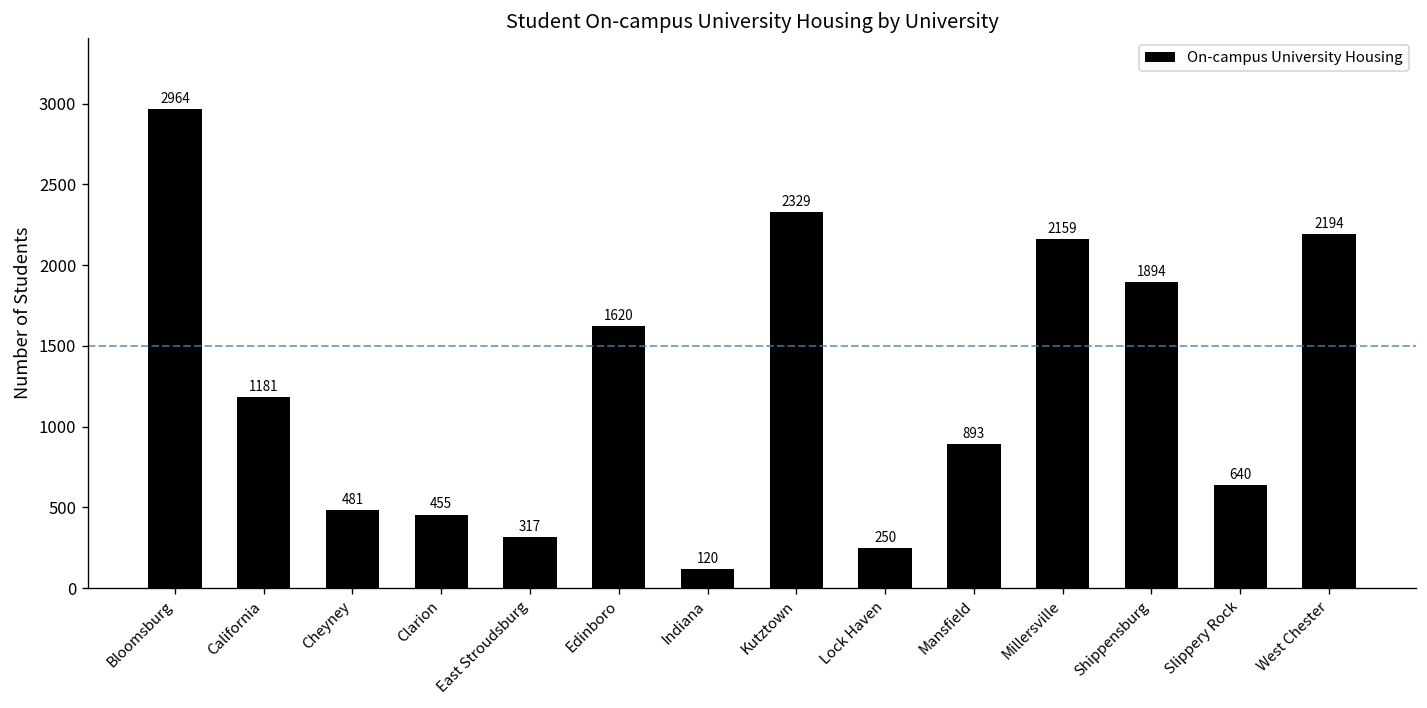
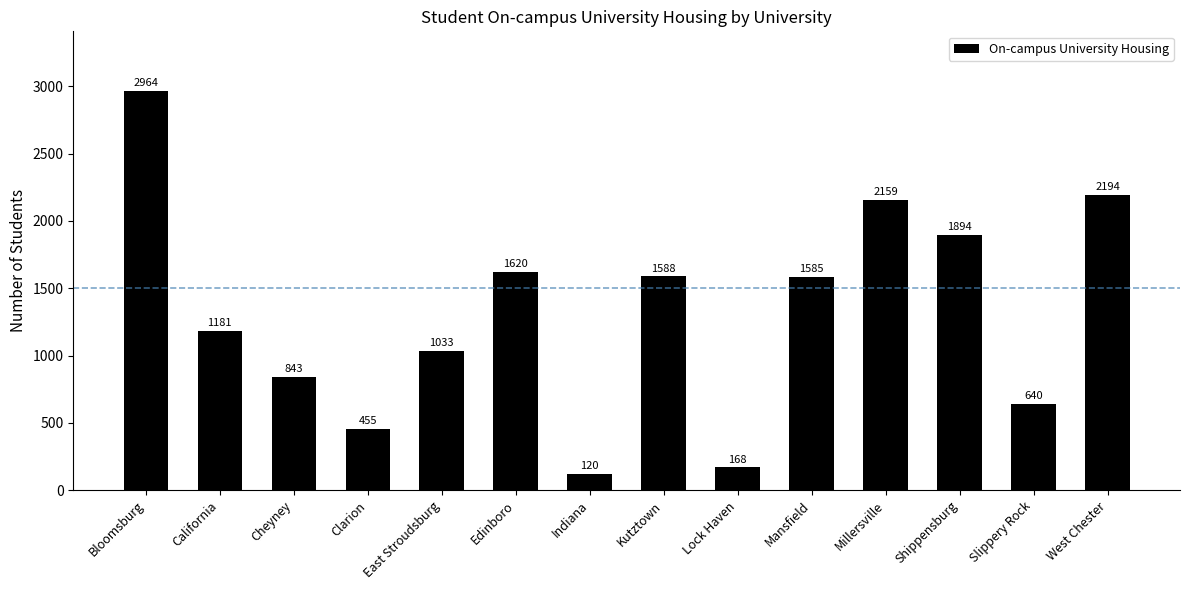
Cheyney: 481 -> 843
East Stroudsburg: 317 -> 1033
Kutztown: 2329 -> 1588
Lock Haven: 250 -> 168
Mansfield: 893 -> 1585
